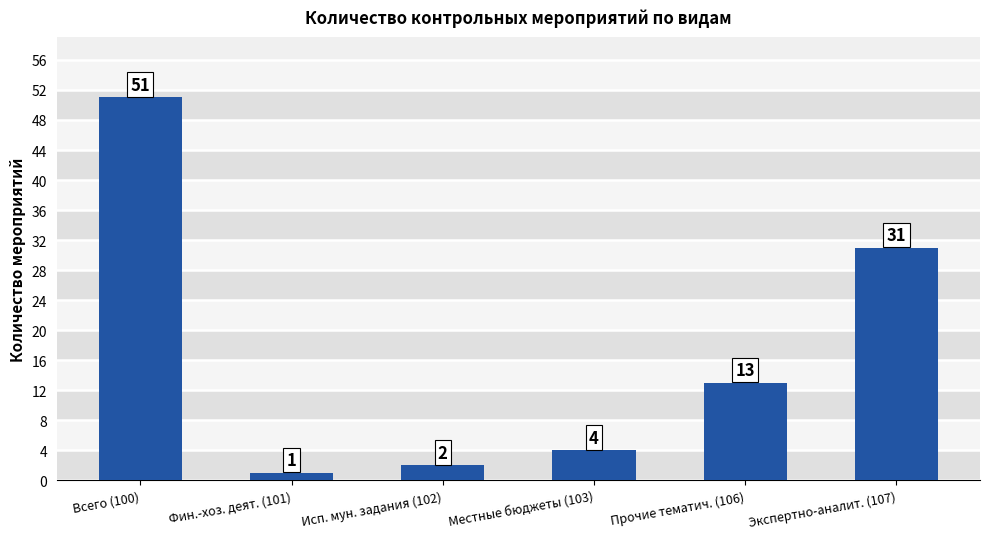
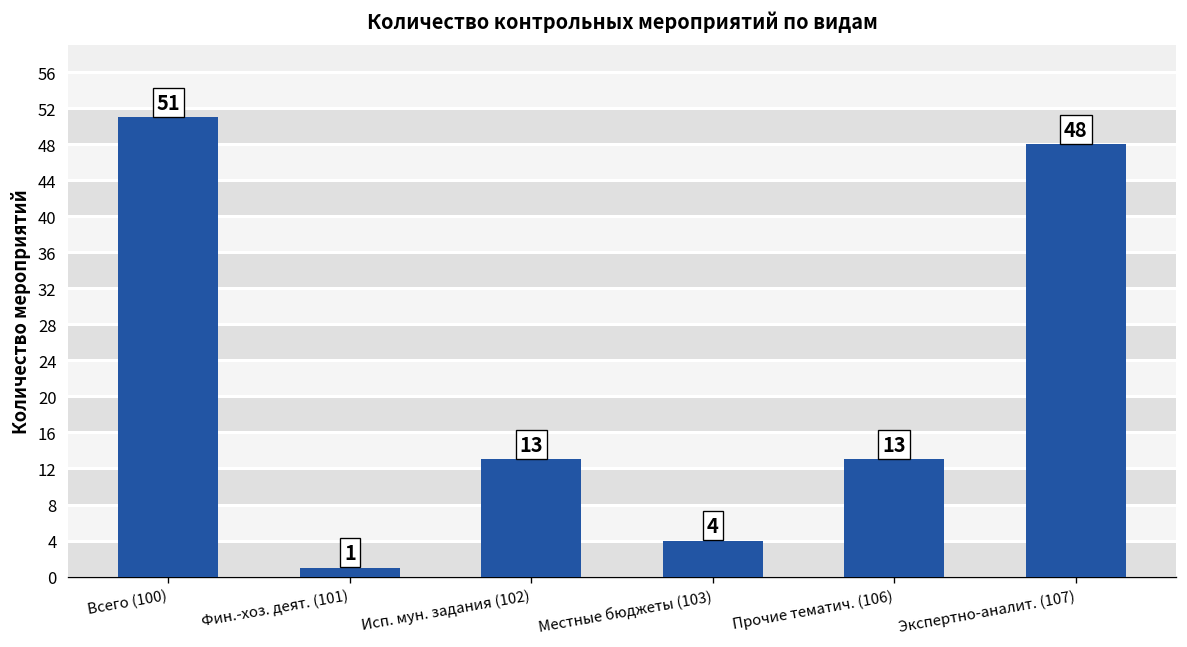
Исп. мун. задания (102): 2 -> 13
Экспертно-аналит. (107): 31 -> 48
